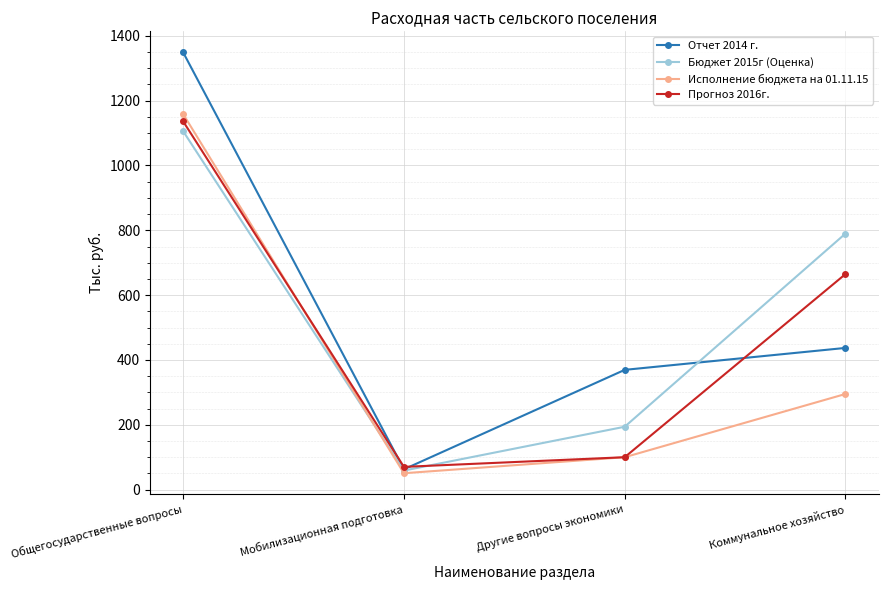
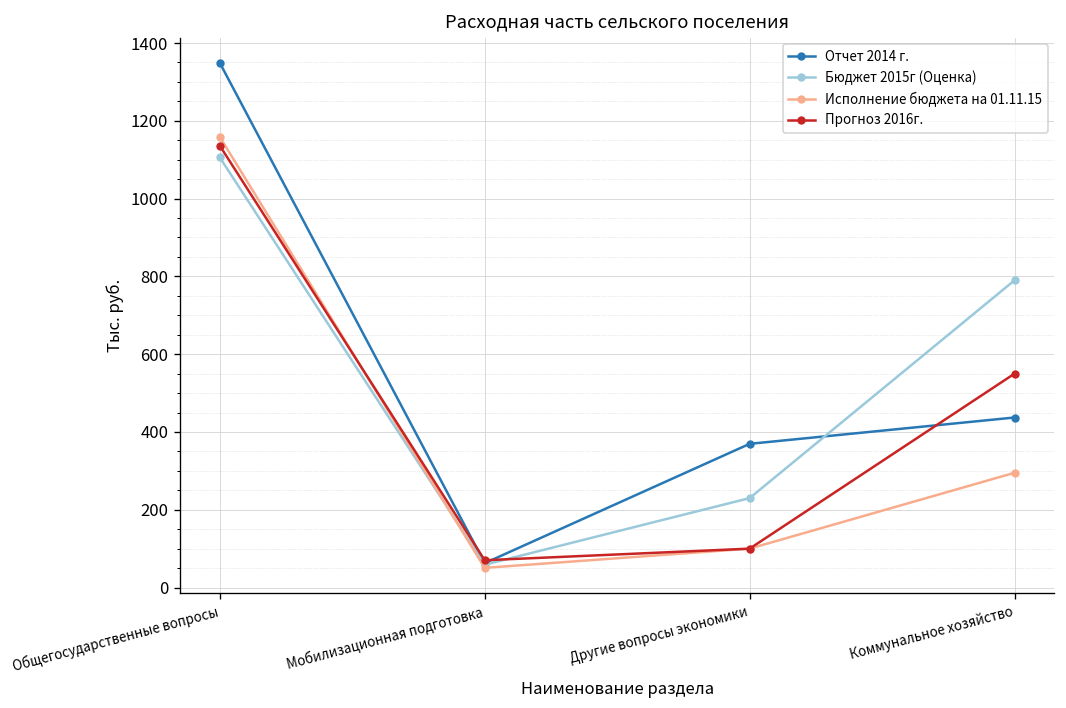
Бюджет 2015г (Оценка), Другие вопросы экономики: 190 -> 230
Прогноз 2016г., Коммунальное хозяйство: 670 -> 550
